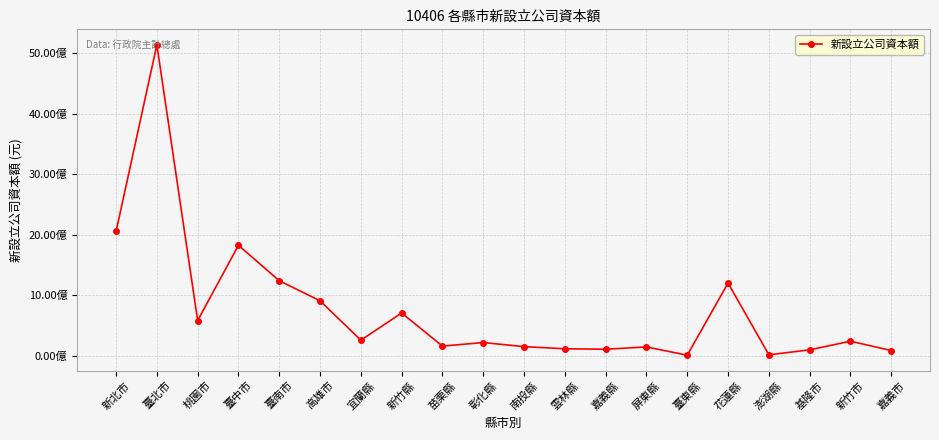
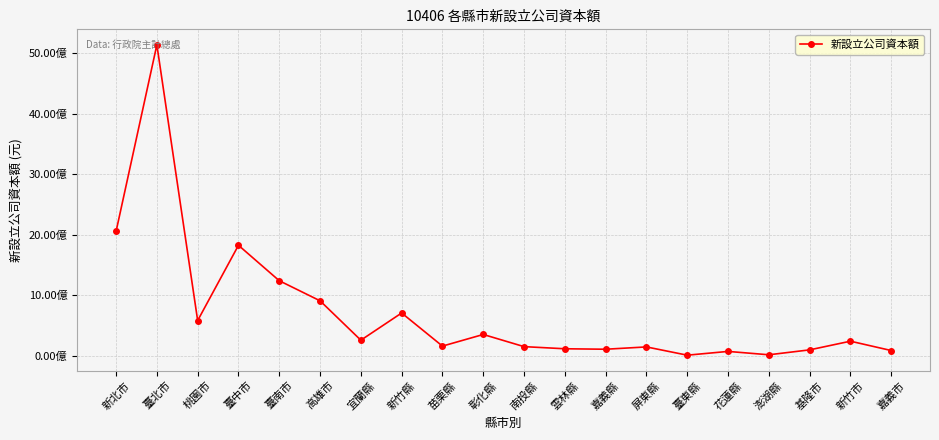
彰化縣: 2億 -> 4億
花蓮縣: 12億 -> 1億
